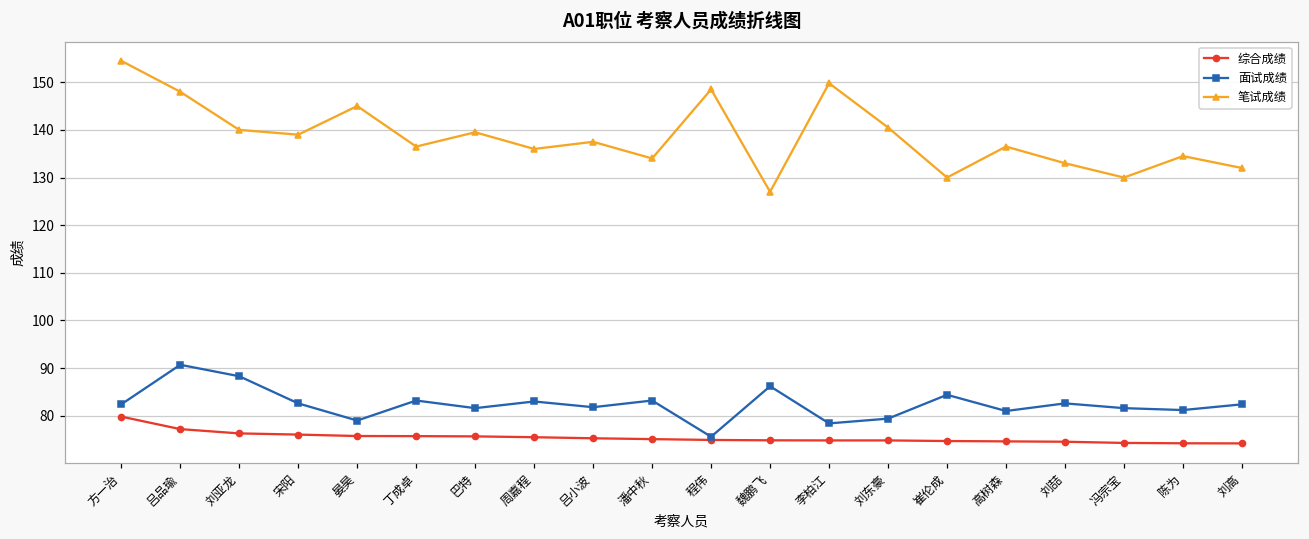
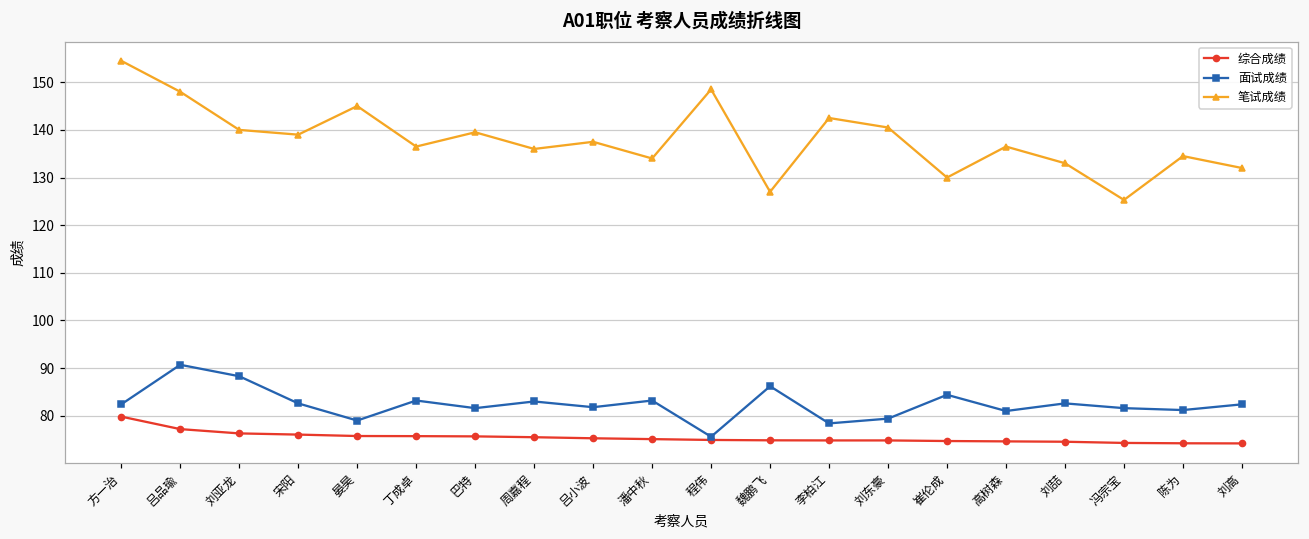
笔试成绩, 李柏江: 150 -> 143
笔试成绩, 冯宗宝: 130 -> 125
